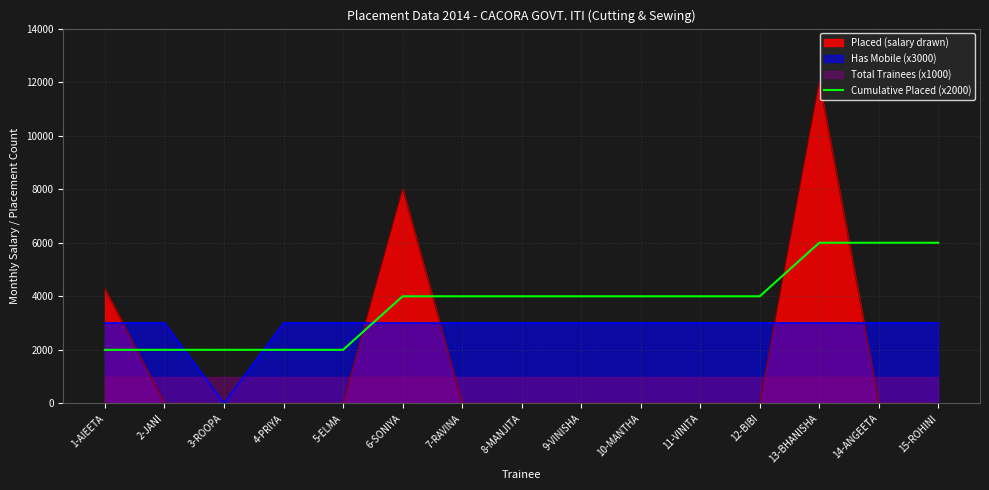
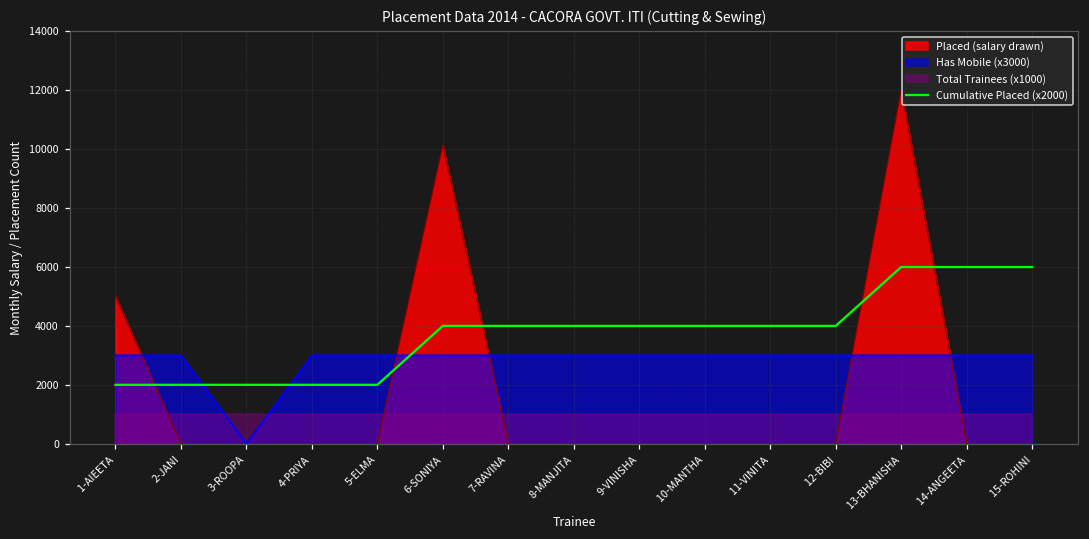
Placed (salary drawn), 1-AIEETA: 4300 -> 5000
Placed (salary drawn), 6-SONIYA: 8000 -> 10100
